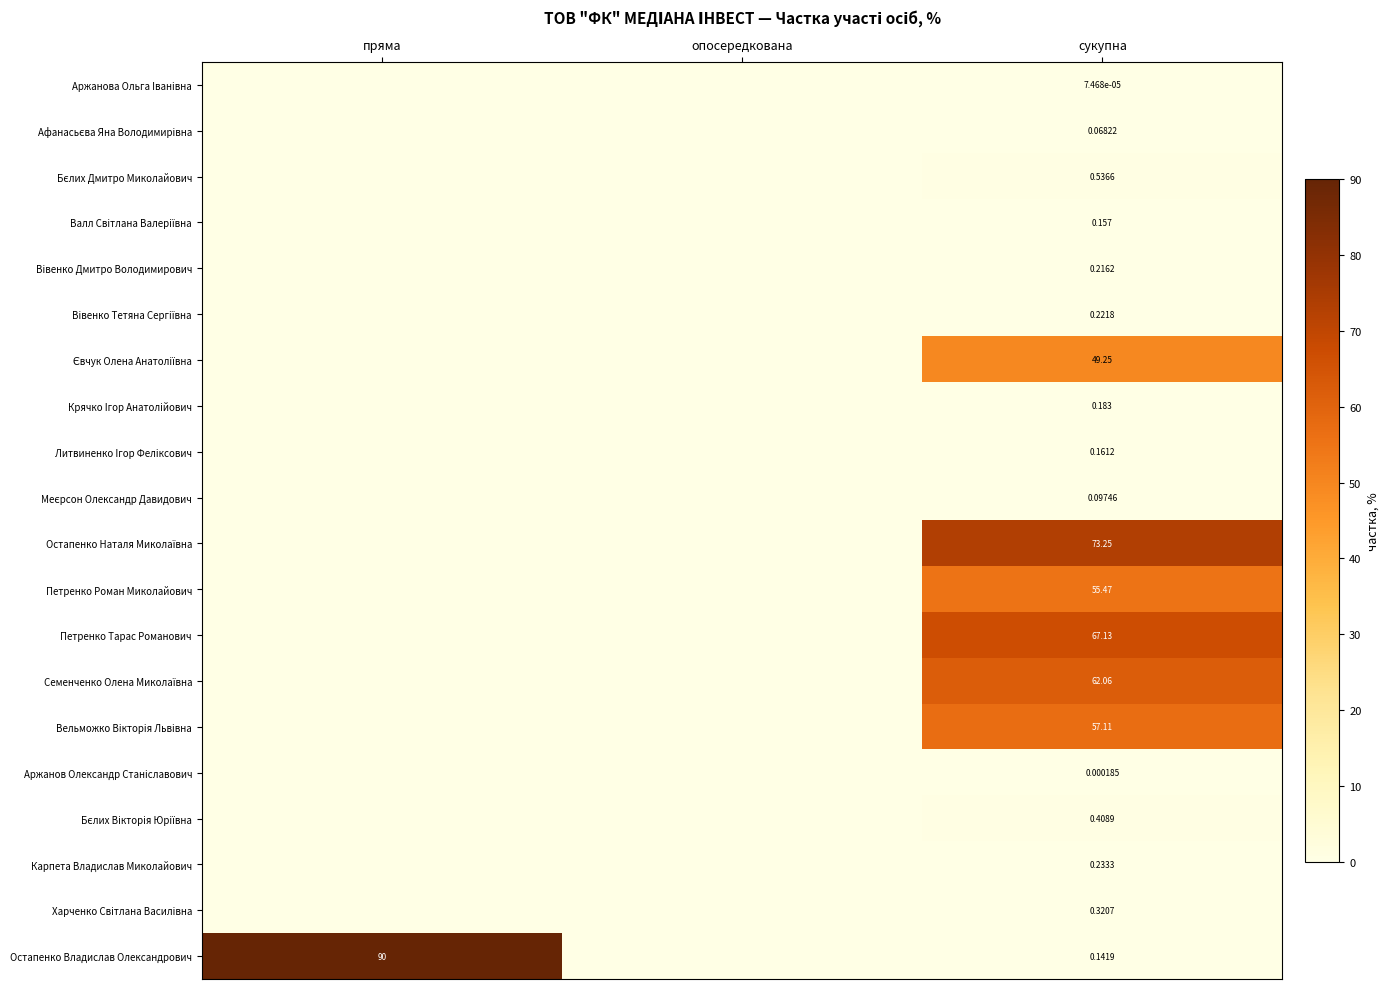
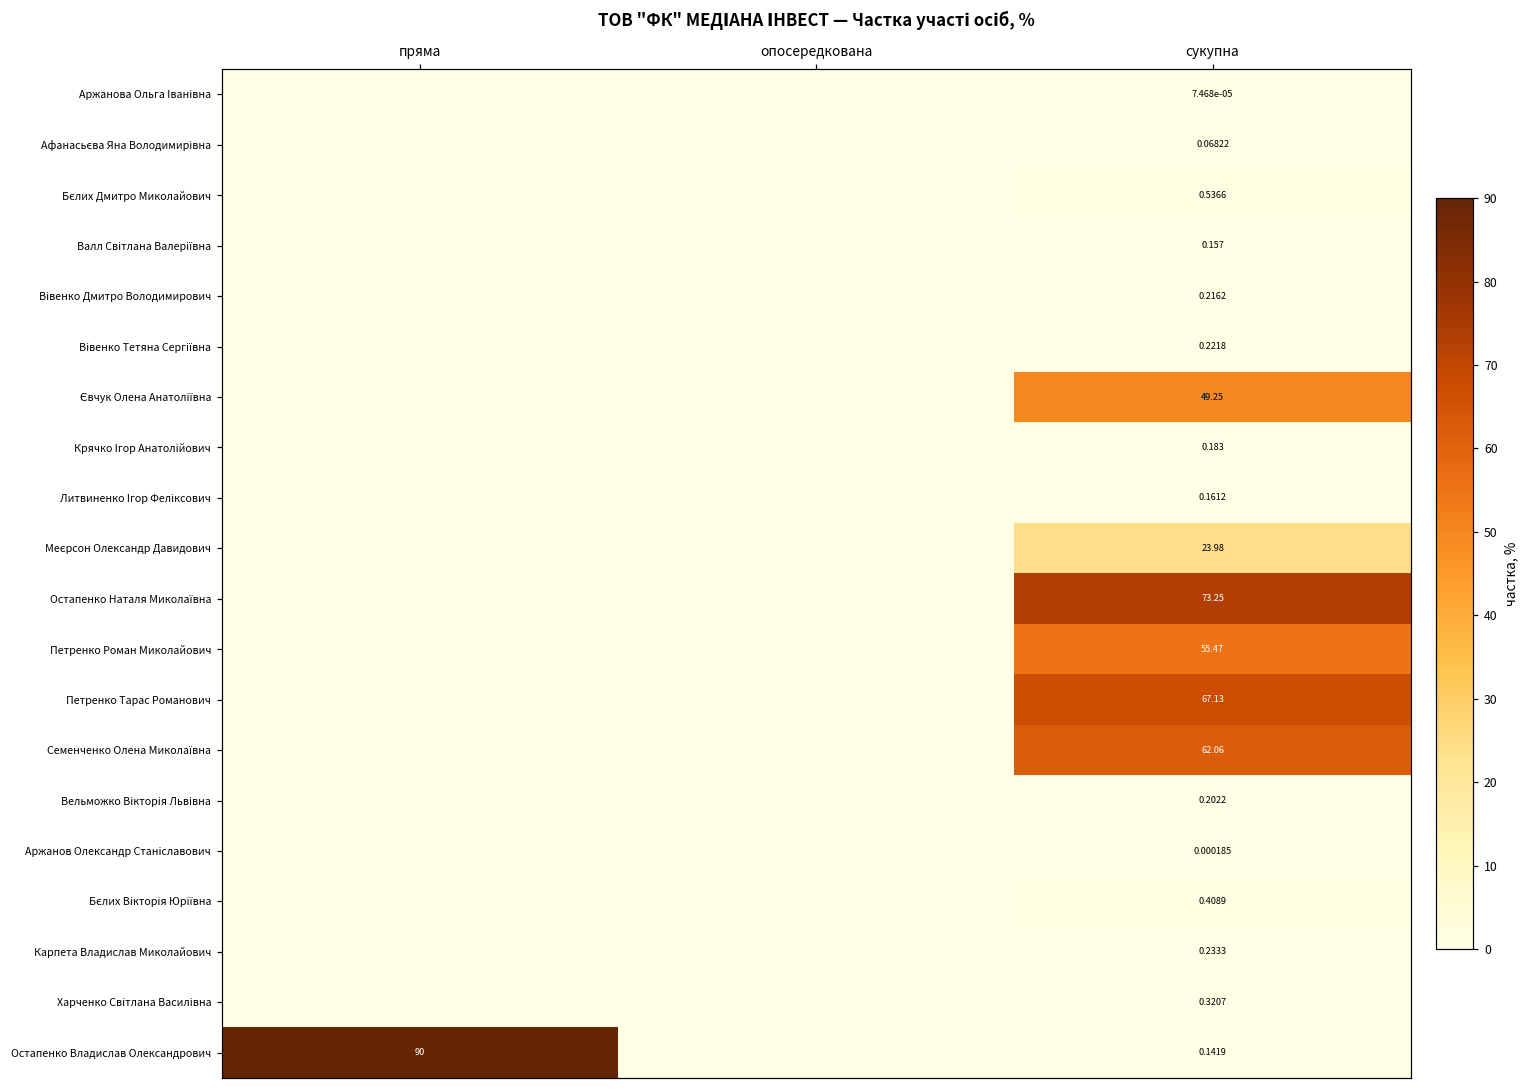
Меєрсон Олександр Давидович, сукупна: 0.09746 -> 23.98
Вельможко Вікторія Львівна, сукупна: 57.11 -> 0.2022
